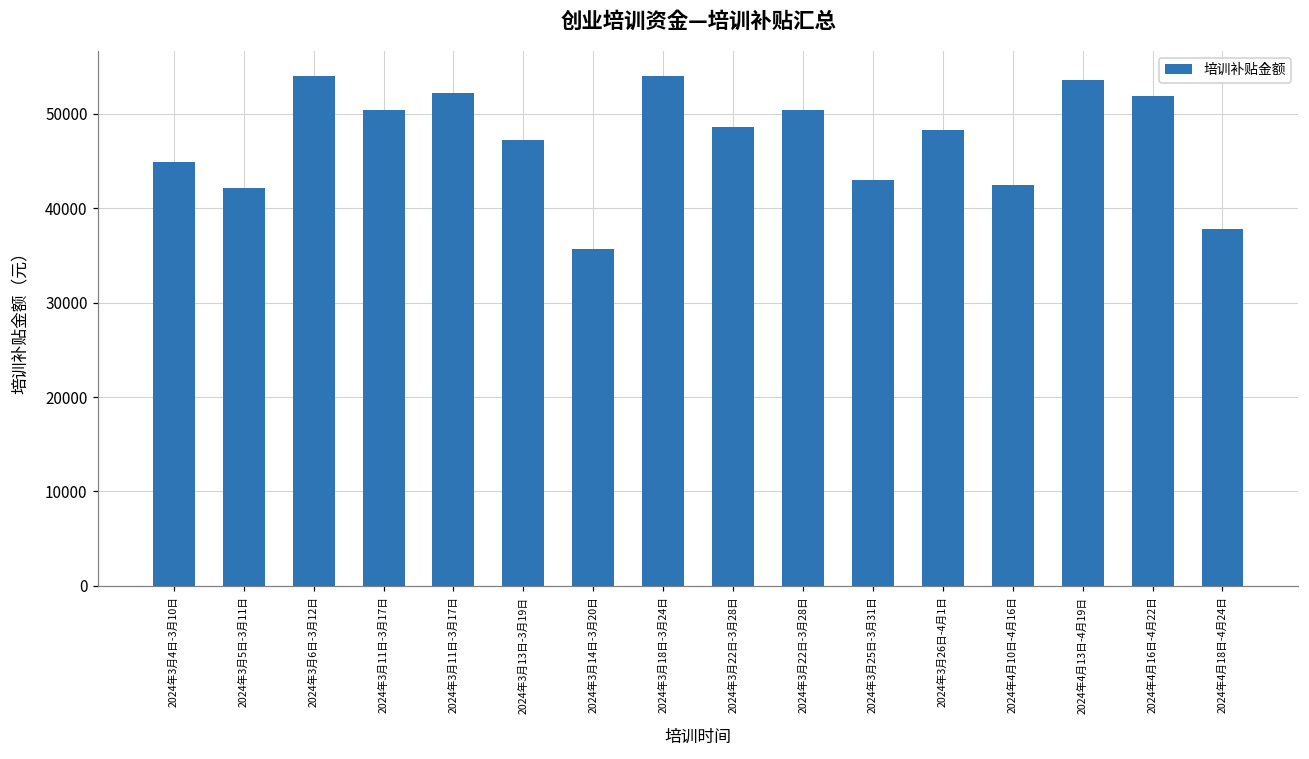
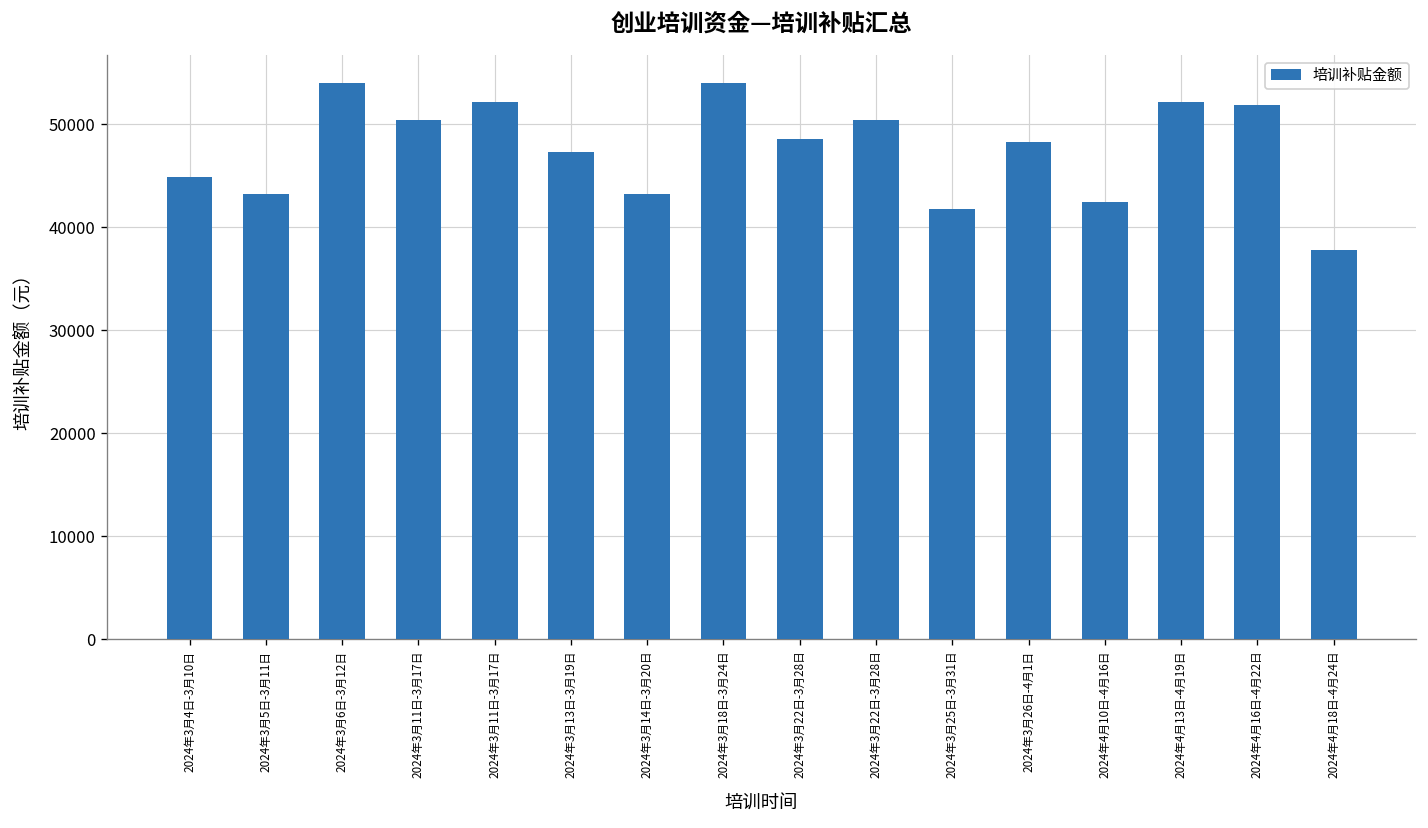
2024年3月5日-3月11日: 42000 -> 43000
2024年3月14日-3月20日: 36000 -> 43000
2024年3月25日-3月31日: 43000 -> 42000
2024年4月13日-4月19日: 54000 -> 52000
